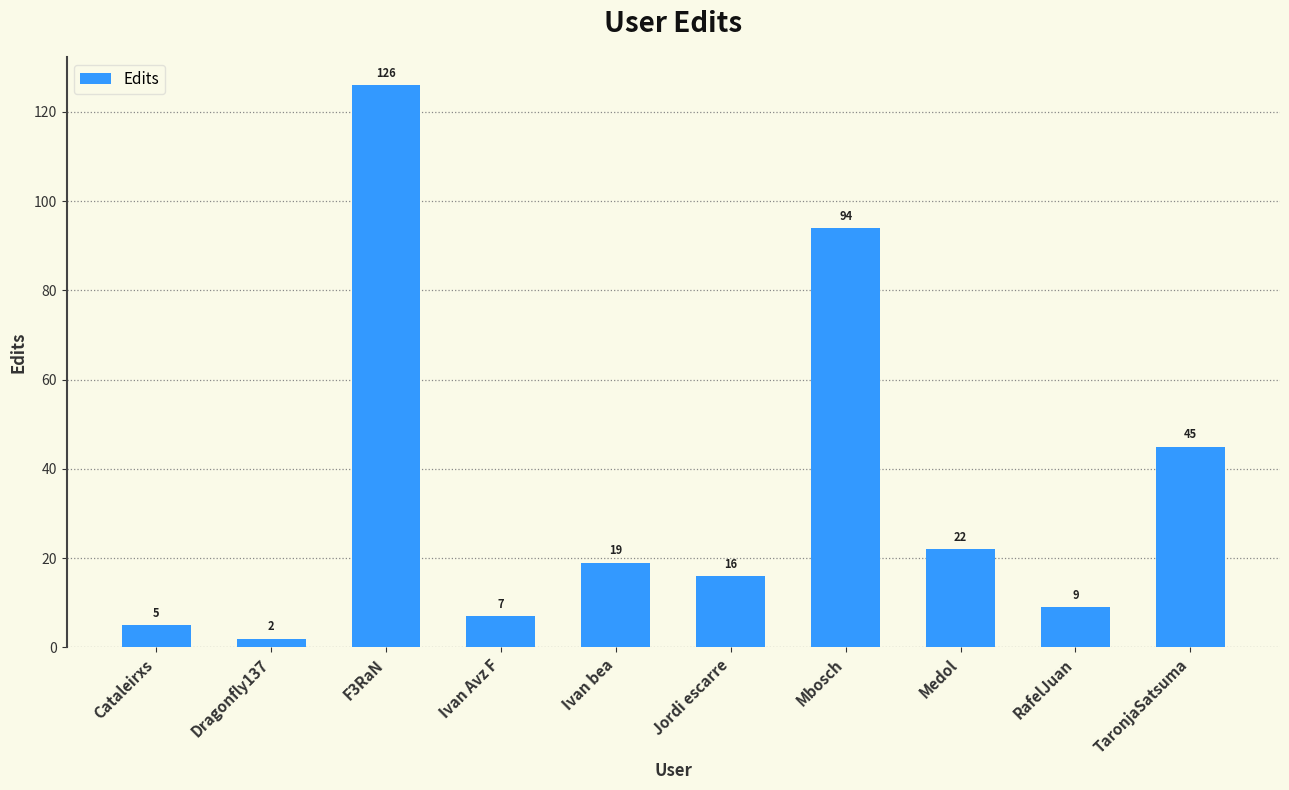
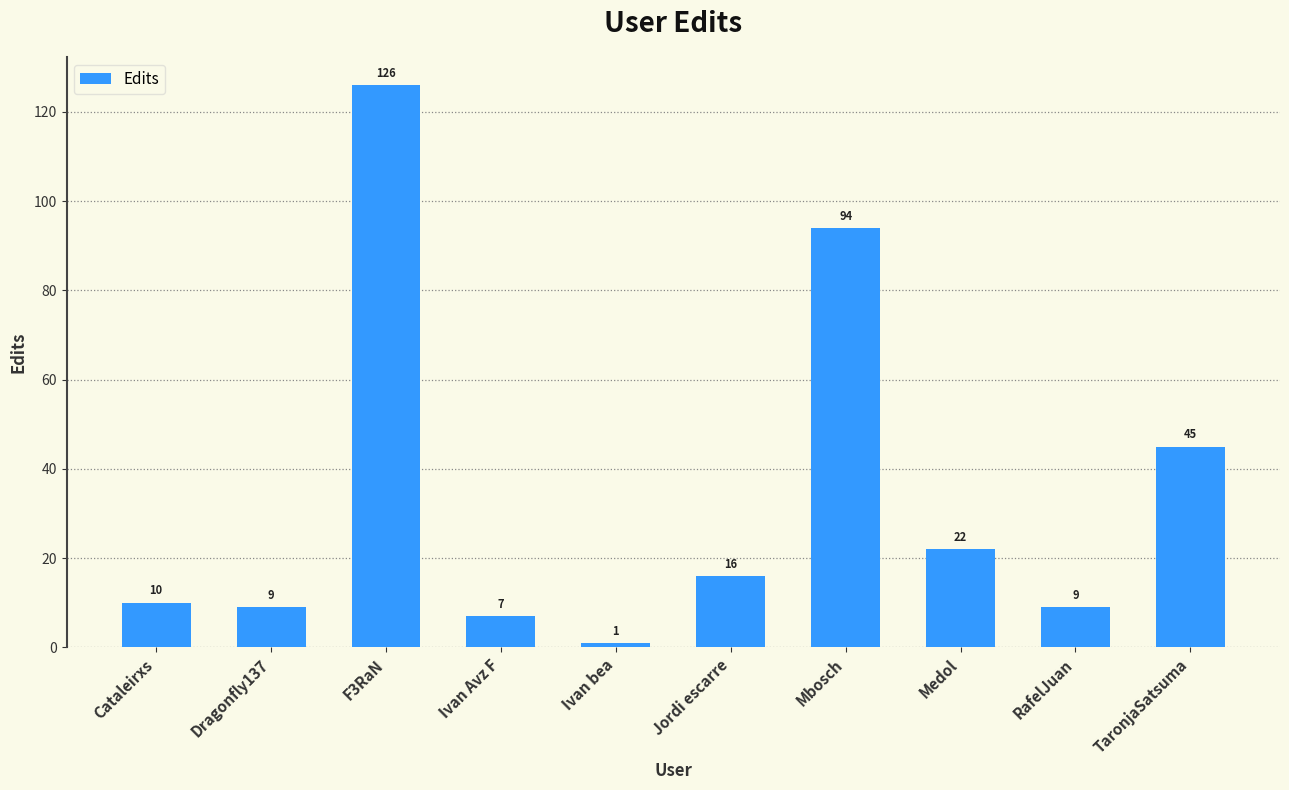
Cataleirxs: 5 -> 10
Dragonfly137: 2 -> 9
Ivan bea: 19 -> 1
